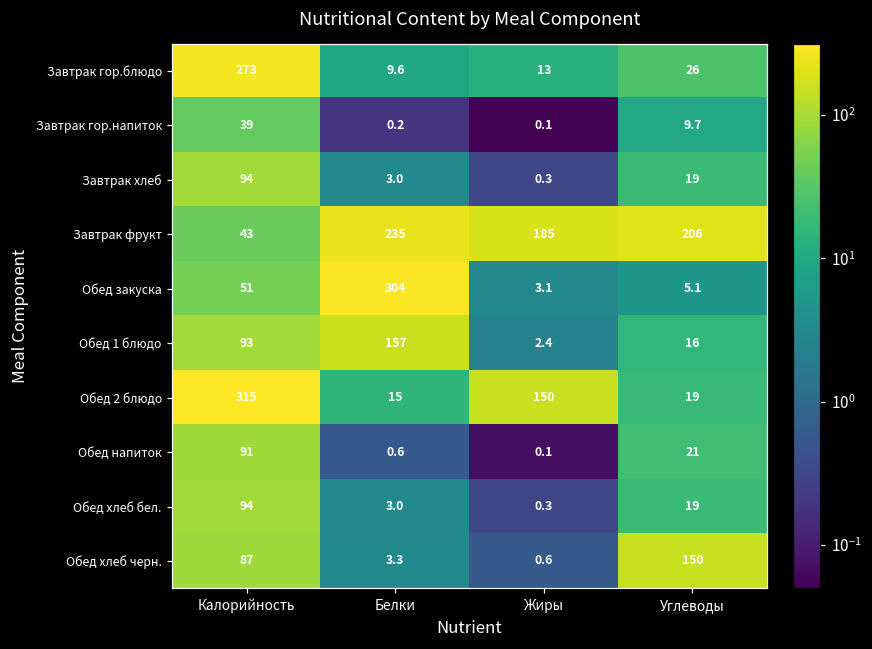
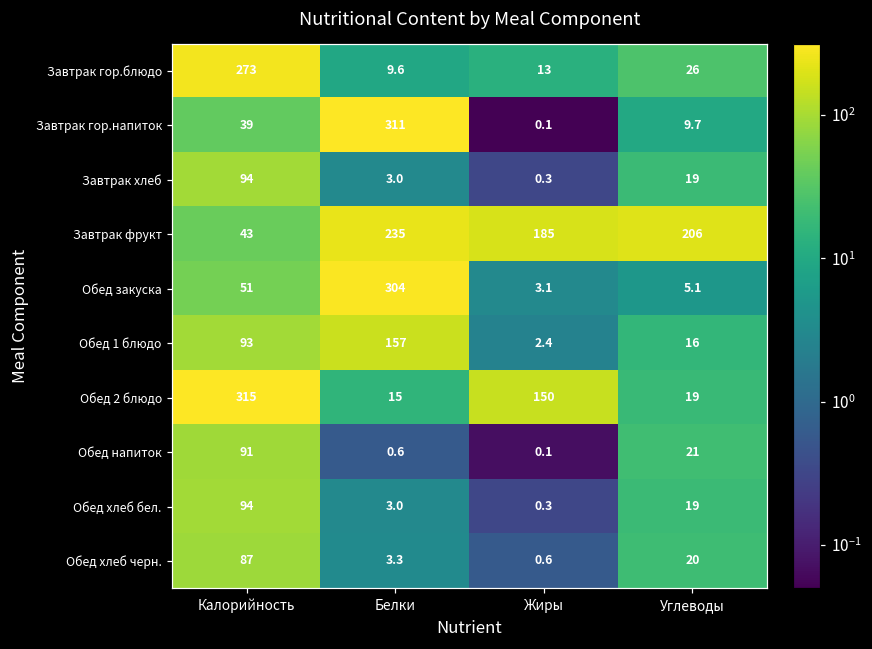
Завтрак гор.напиток, Белки: 0.2 -> 311
Обед хлеб черн., Углеводы: 150 -> 20
